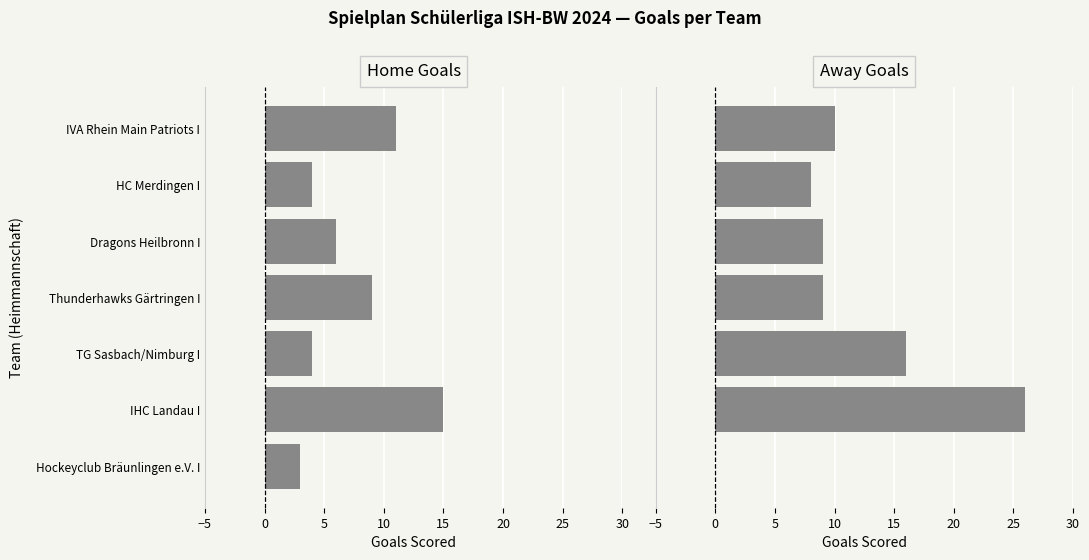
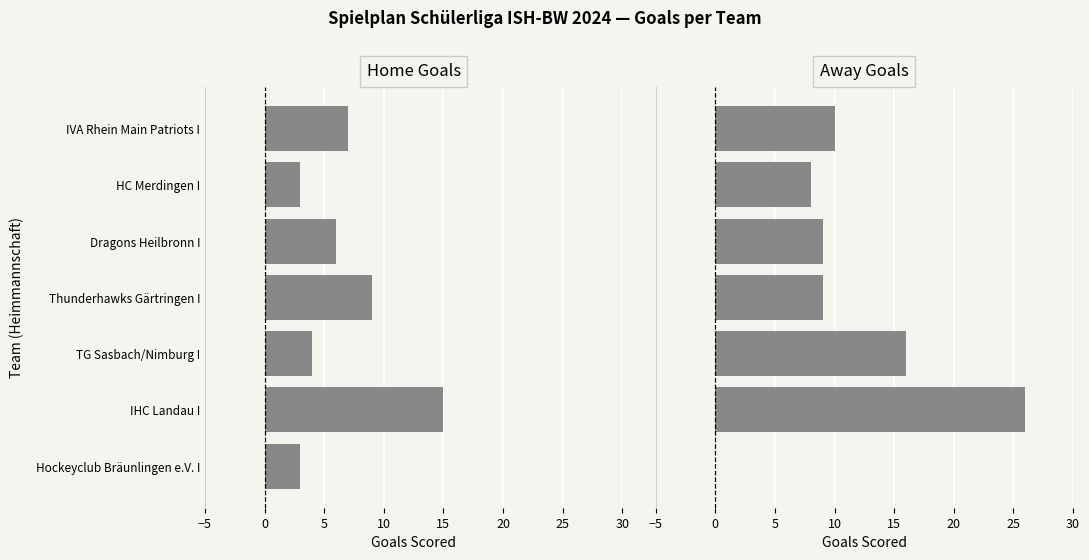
Home Goals, IVA Rhein Main Patriots I: 11 -> 7
Home Goals, HC Merdingen I: 4 -> 3
